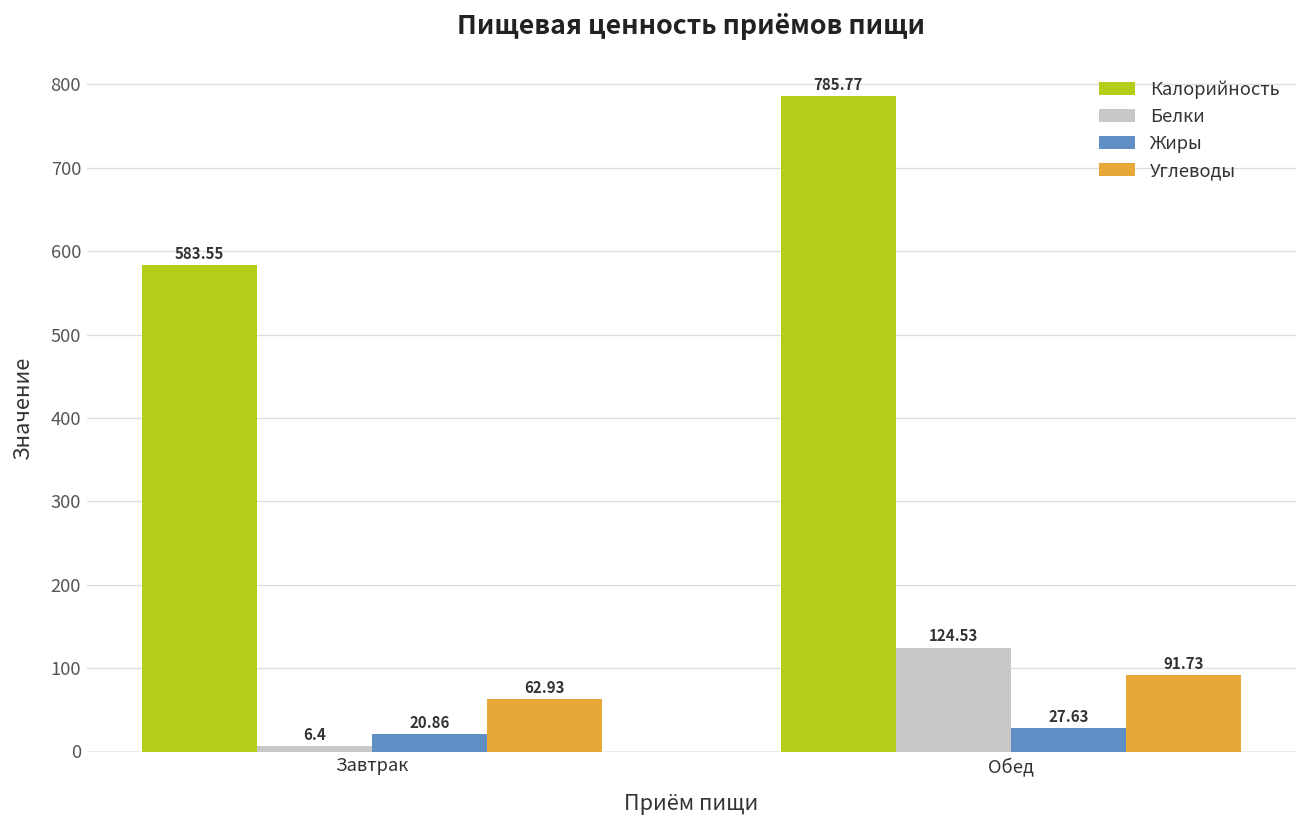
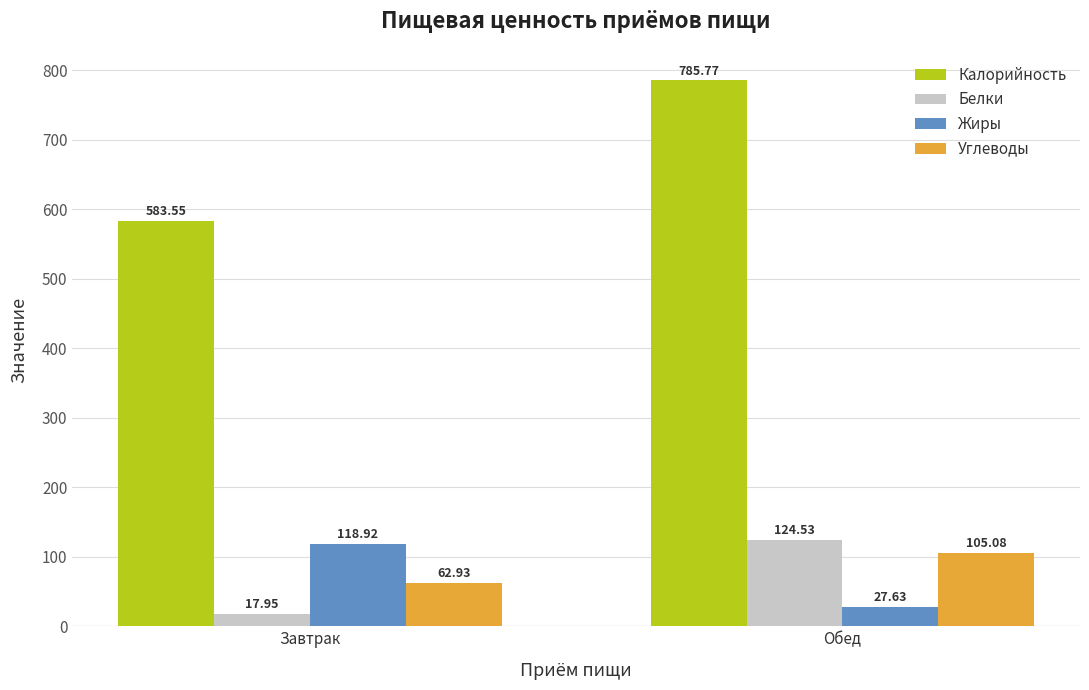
Белки, Завтрак: 6.4 -> 17.95
Жиры, Завтрак: 20.86 -> 118.92
Углеводы, Обед: 91.73 -> 105.08
